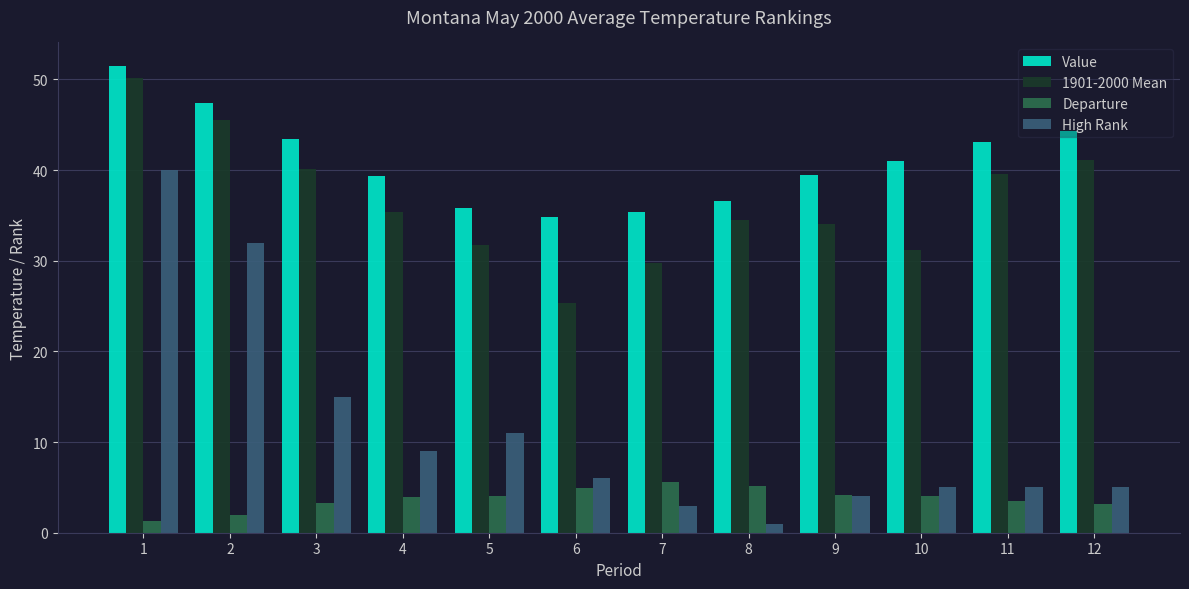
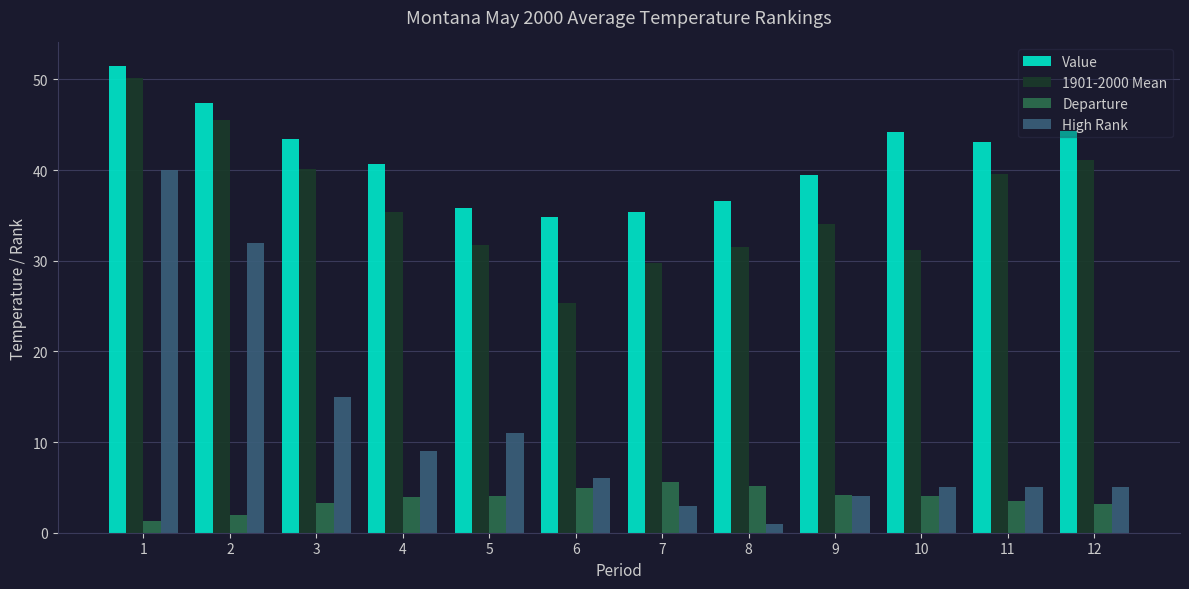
Value, 4: 39 -> 41
1901-2000 Mean, 8: 35 -> 32
Value, 10: 41 -> 44
